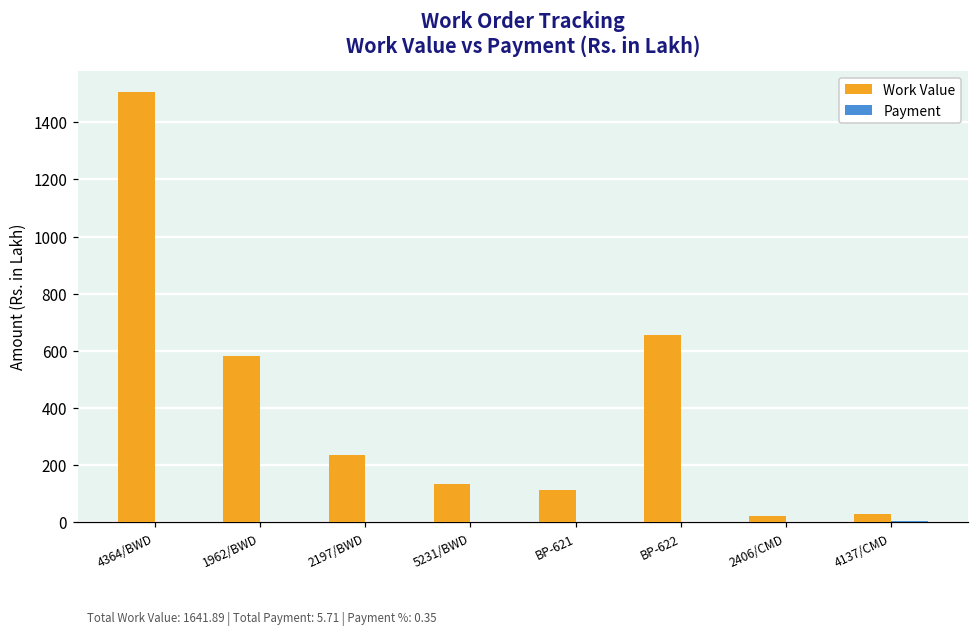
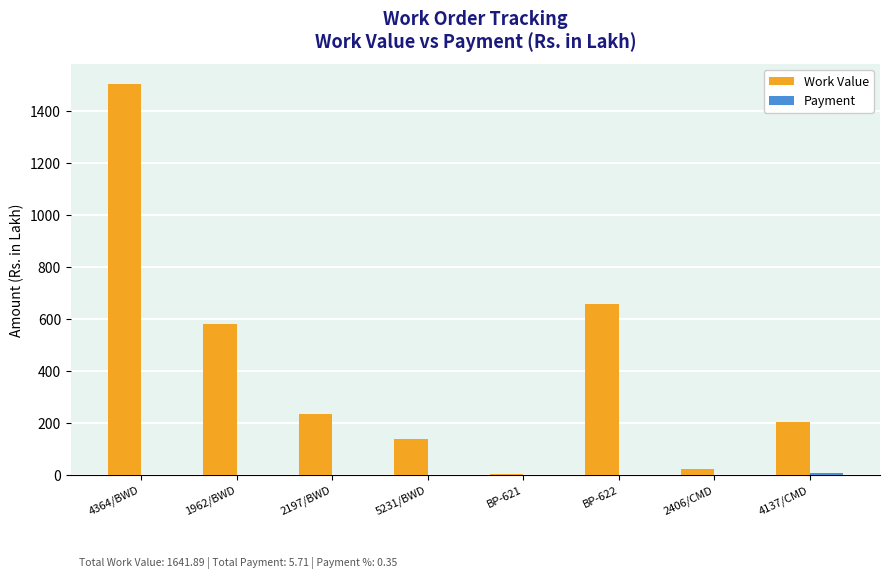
Work Value, BP-621: 110 -> 0
Work Value, 4137/CMD: 30 -> 200
